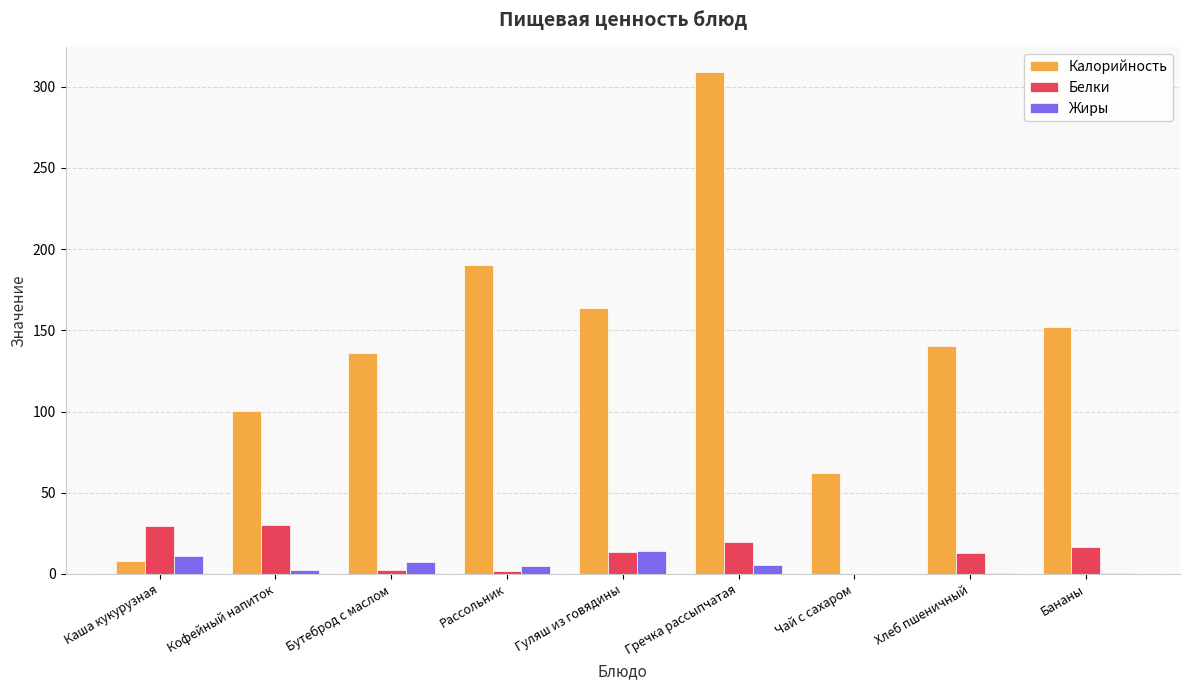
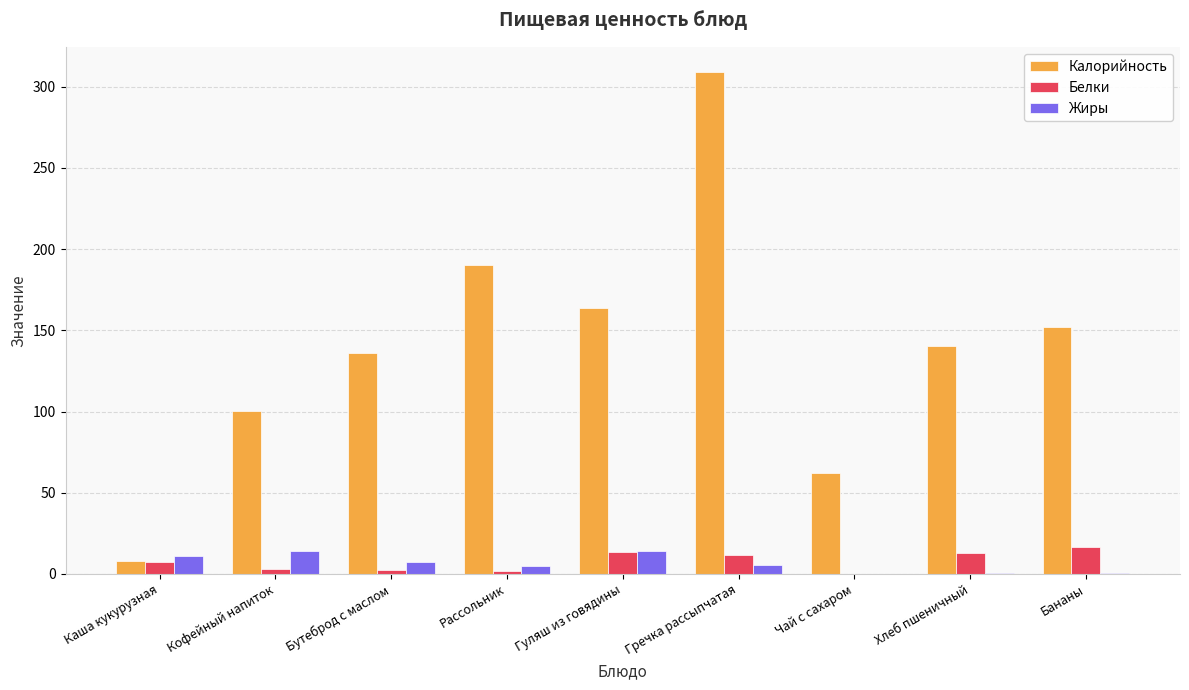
Белки, Каша кукурузная: 30 -> 8
Белки, Кофейный напиток: 30 -> 3
Жиры, Кофейный напиток: 3 -> 14
Белки, Гречка рассыпчатая: 20 -> 12
